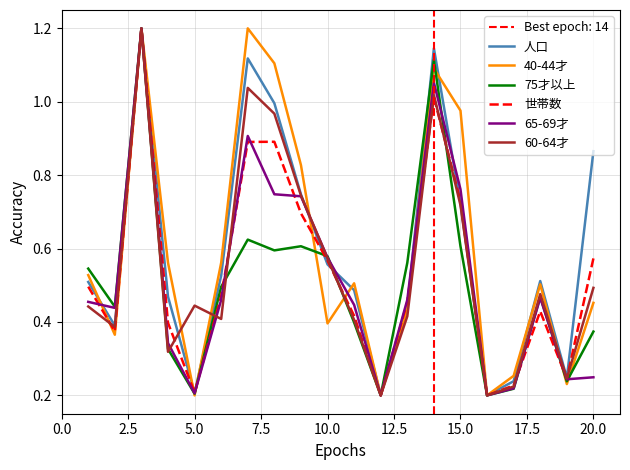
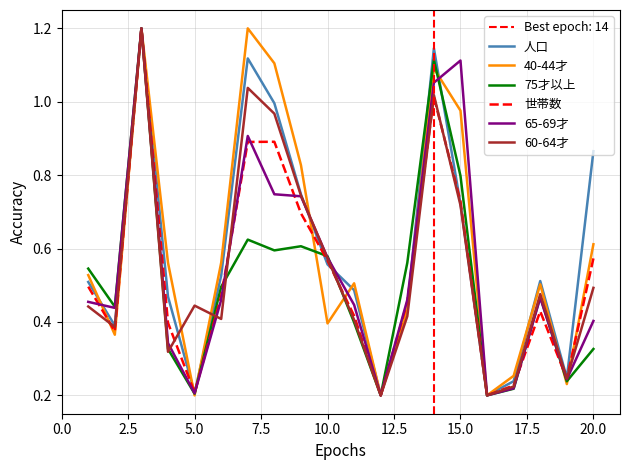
75才以上, 15.0: 0.61 -> 0.80
65-69才, 15.0: 0.76 -> 1.11
40-44才, 20.0: 0.45 -> 0.61
75才以上, 20.0: 0.37 -> 0.33
65-69才, 20.0: 0.25 -> 0.40
